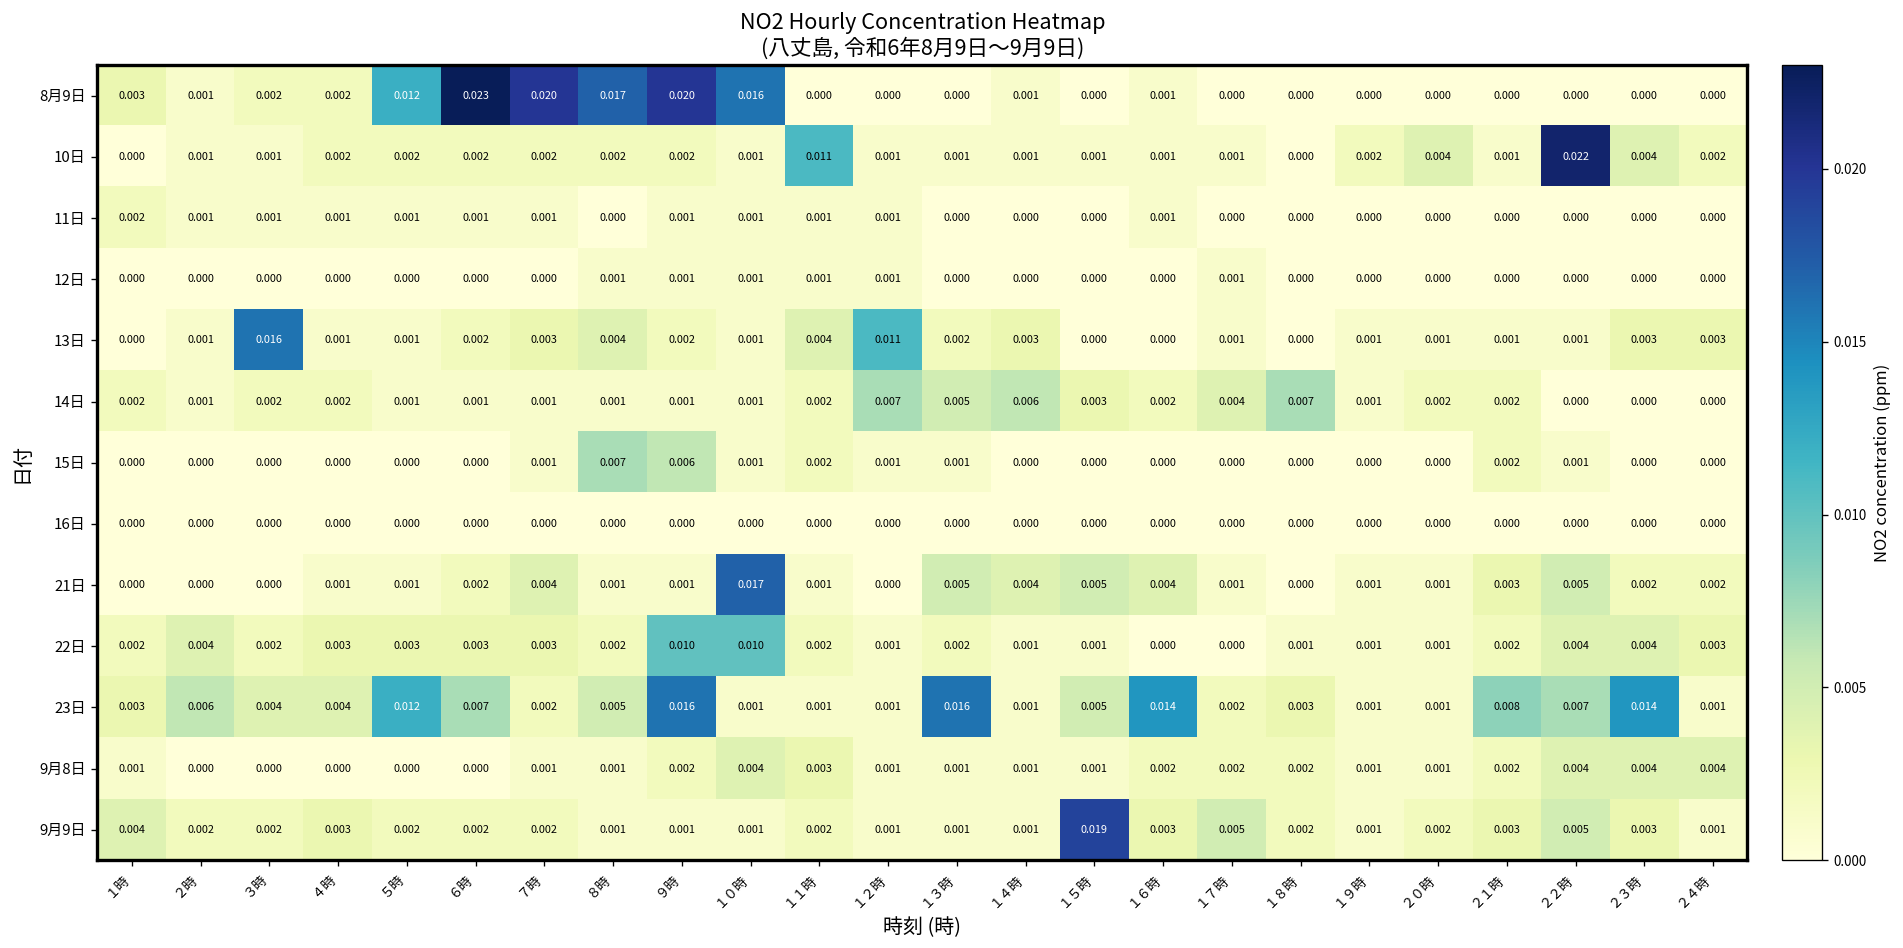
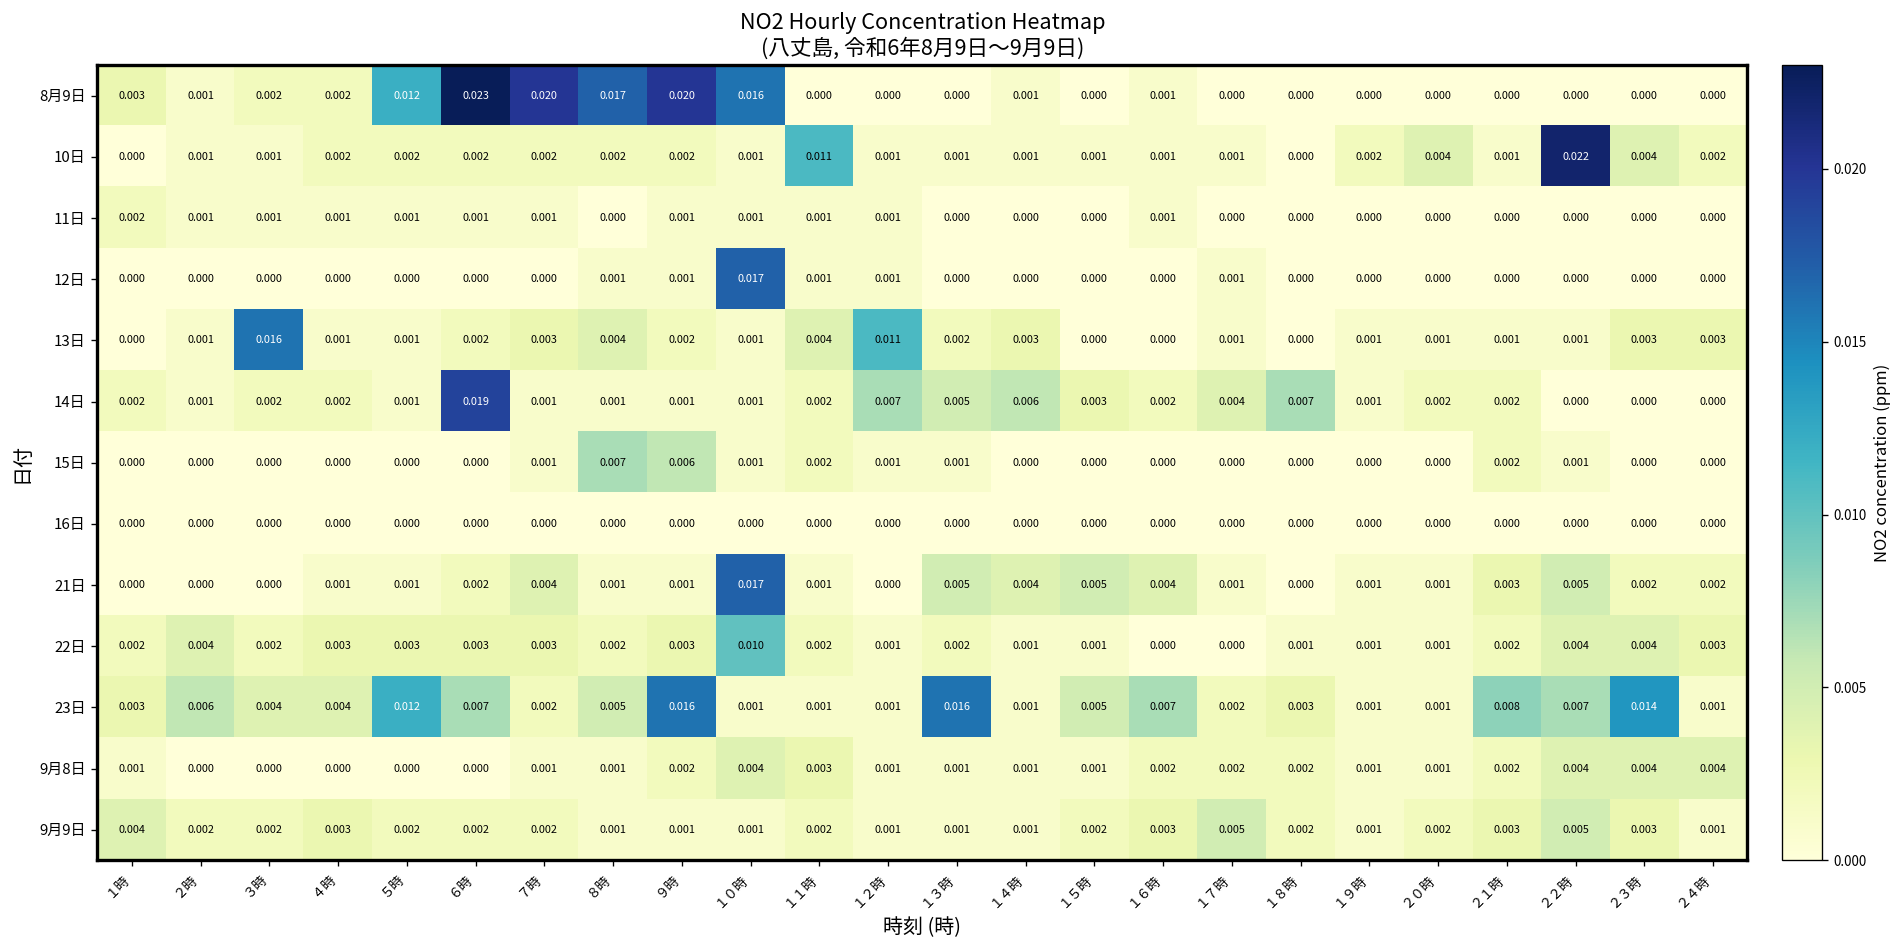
12日, １０時: 0.001 -> 0.017
14日, ６時: 0.001 -> 0.019
22日, ９時: 0.010 -> 0.003
23日, １６時: 0.014 -> 0.007
9月9日, １５時: 0.019 -> 0.002
